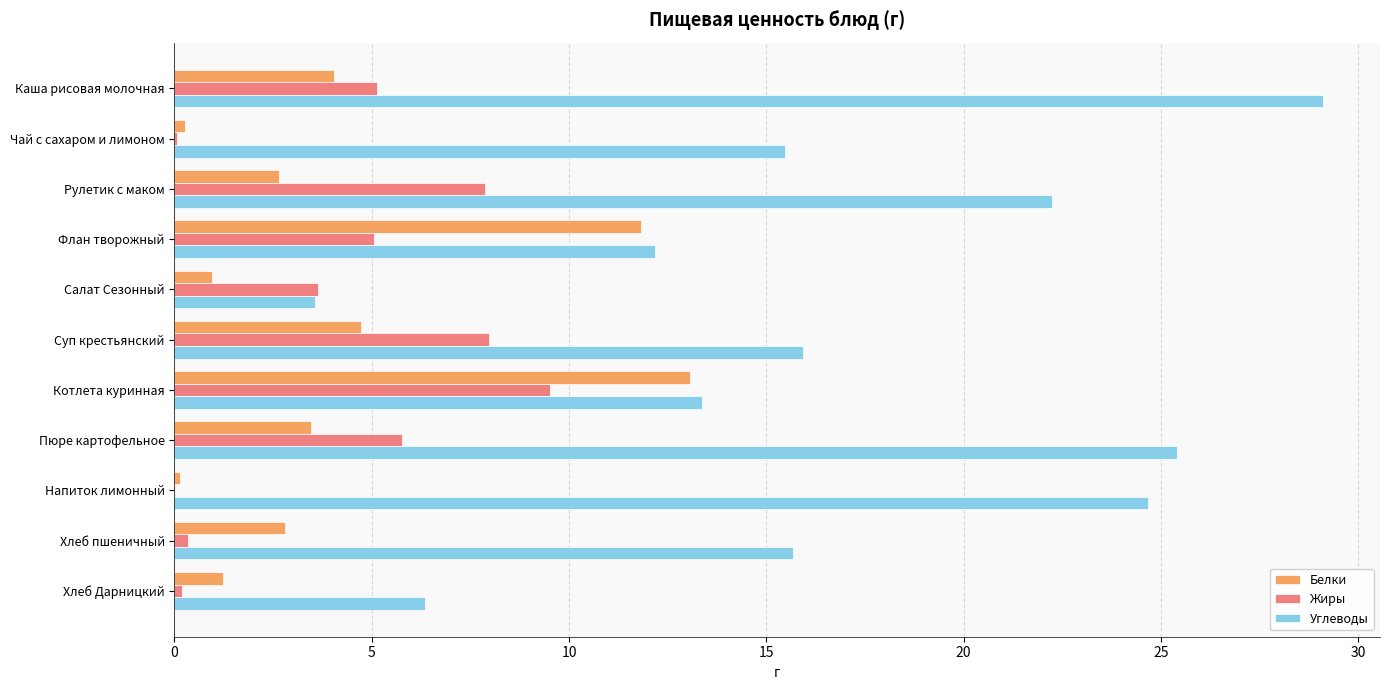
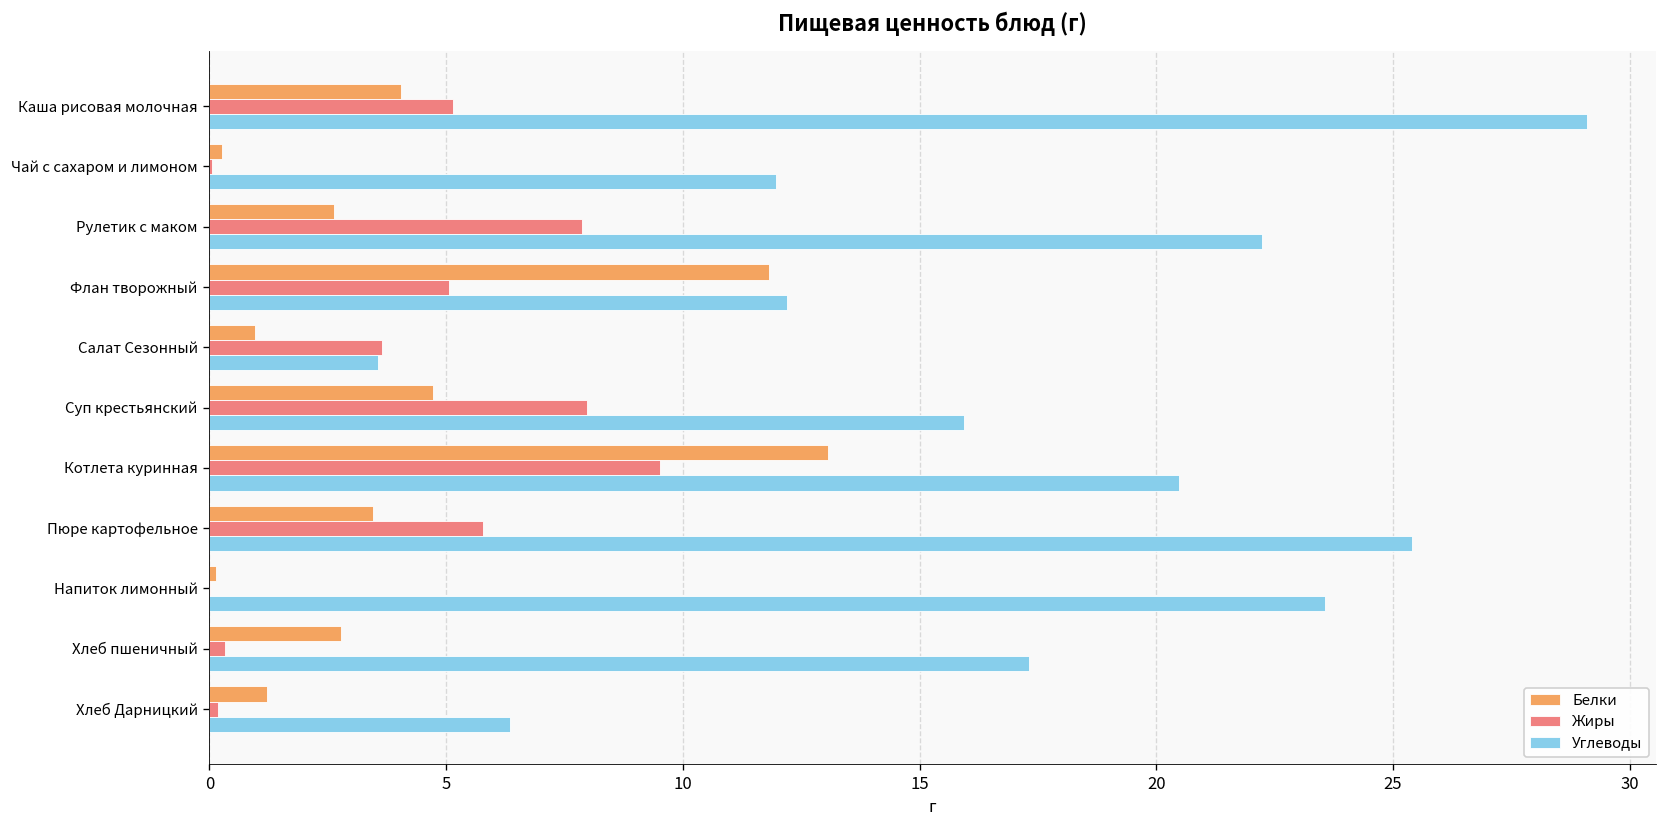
Углеводы, Чай с сахаром и лимоном: 15.5 -> 12.0
Углеводы, Котлета куринная: 13.4 -> 20.5
Углеводы, Напиток лимонный: 24.7 -> 23.6
Углеводы, Хлеб пшеничный: 15.7 -> 17.3
